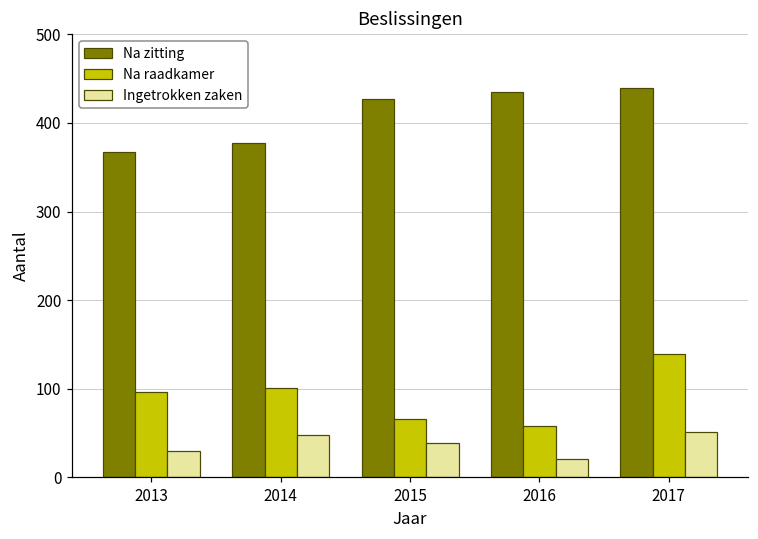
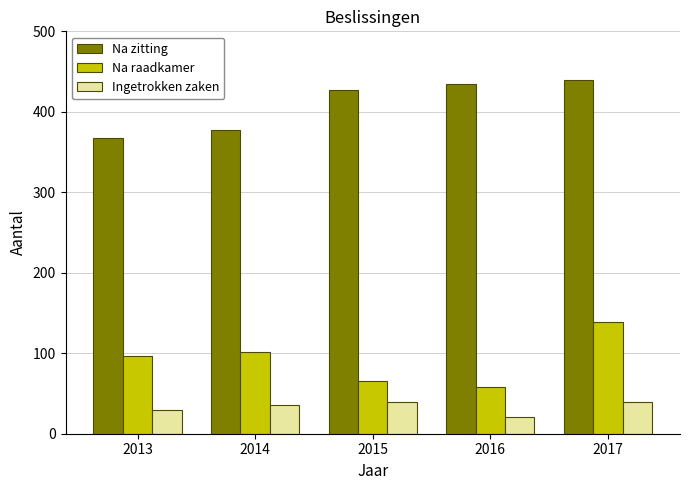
Ingetrokken zaken, 2014: 50 -> 40
Ingetrokken zaken, 2017: 50 -> 40
